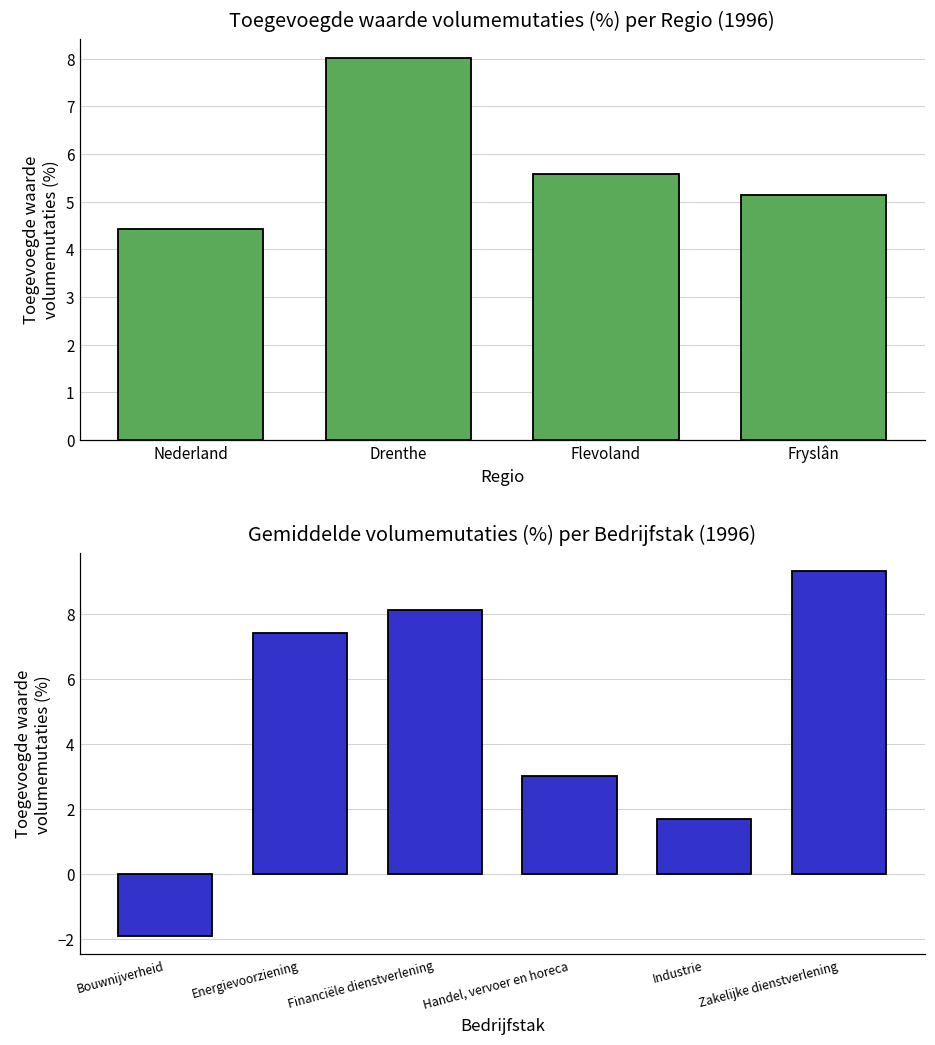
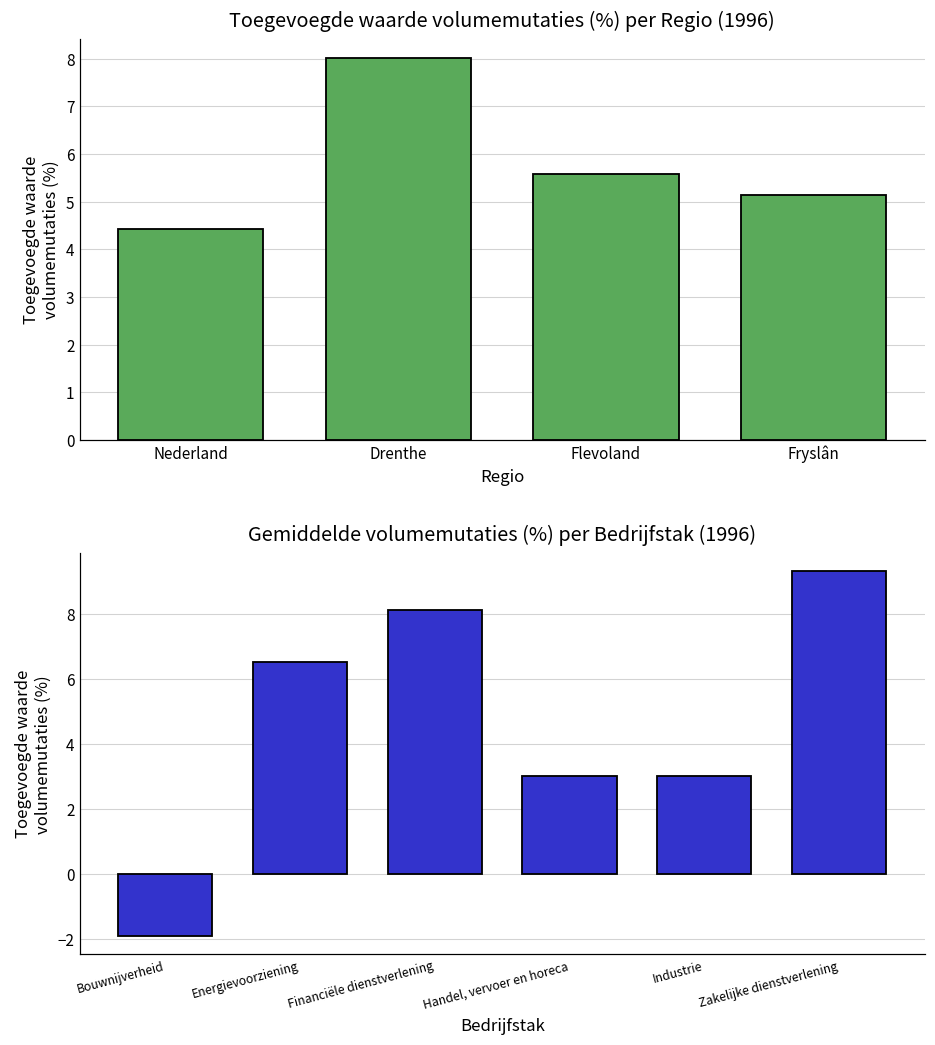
Gemiddelde volumemutaties (%) per Bedrijfstak (1996), Energievoorziening: 7.4 -> 6.5
Gemiddelde volumemutaties (%) per Bedrijfstak (1996), Industrie: 1.7 -> 3.0
